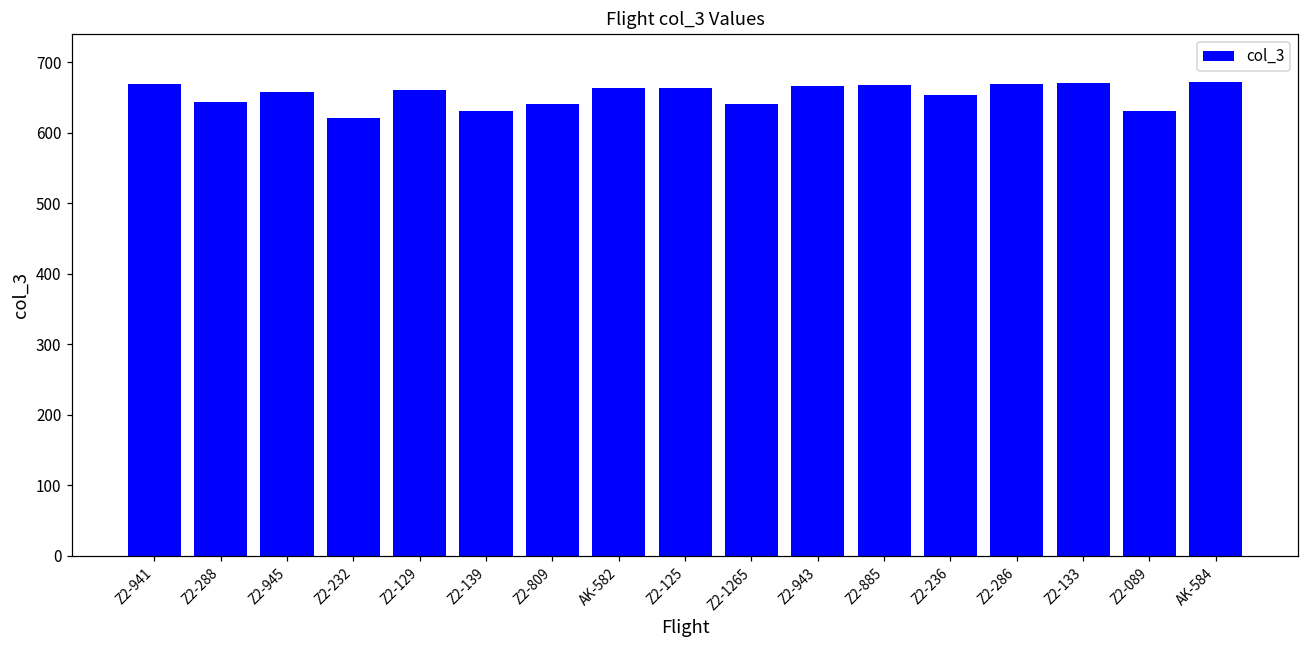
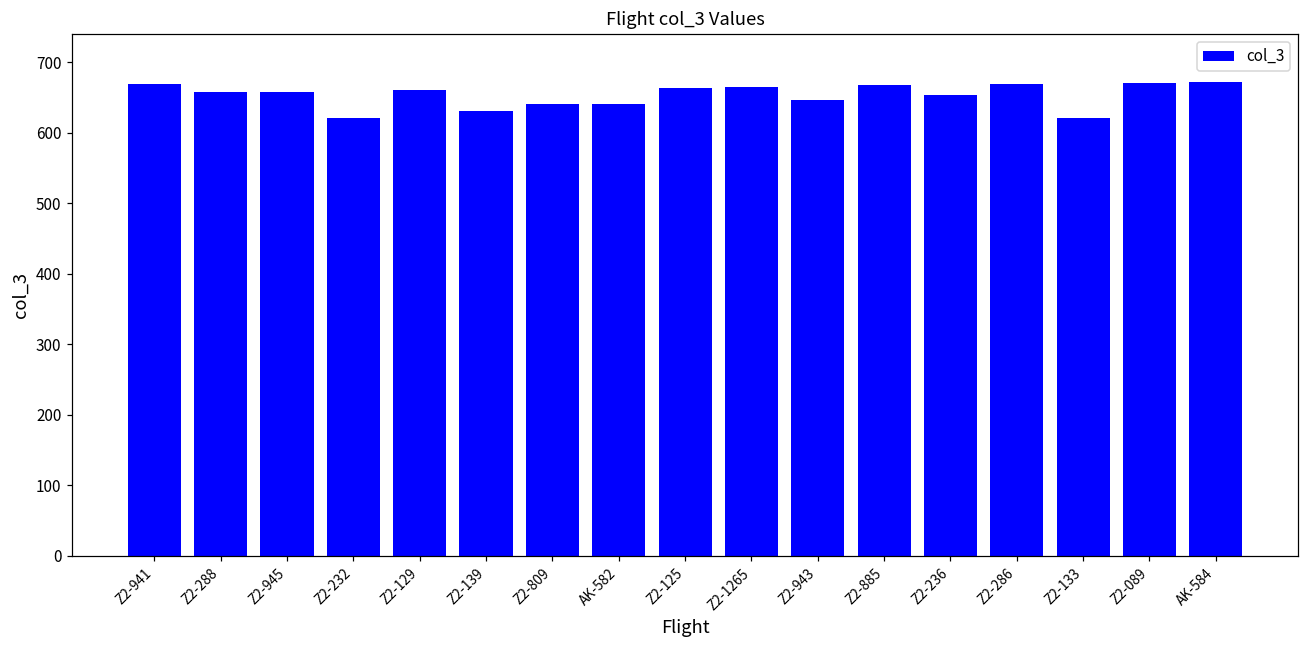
Z2-288: 640 -> 660
AK-582: 660 -> 640
Z2-1265: 640 -> 670
Z2-943: 670 -> 650
Z2-133: 670 -> 620
Z2-089: 630 -> 670
